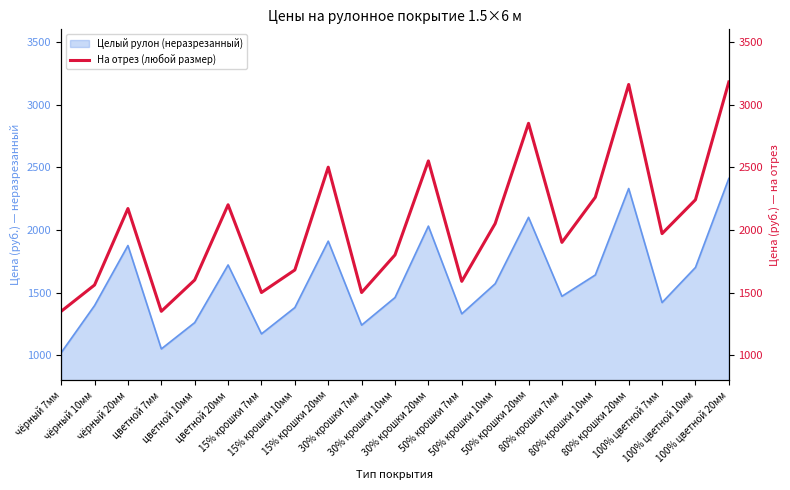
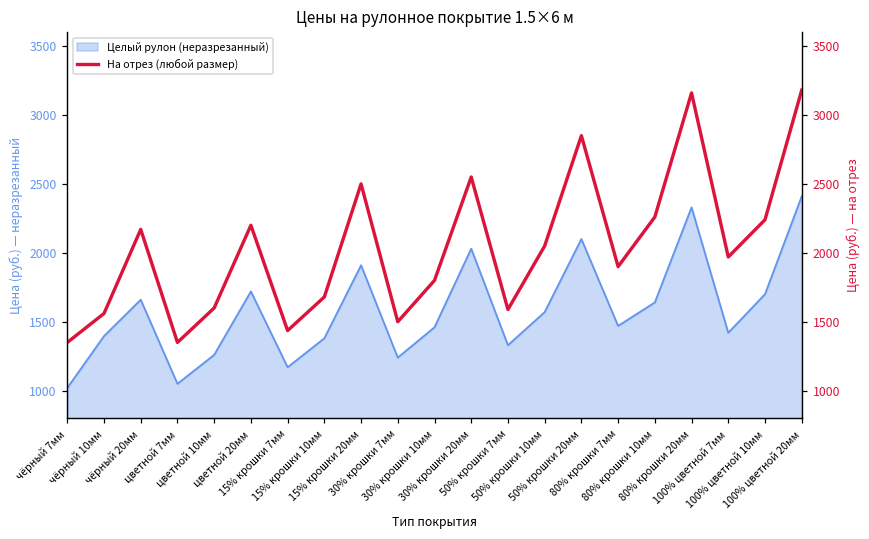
Целый рулон (неразрезанный), чёрный 20мм: 1880 -> 1660
На отрез (любой размер), 15% крошки 7мм: 1500 -> 1440
